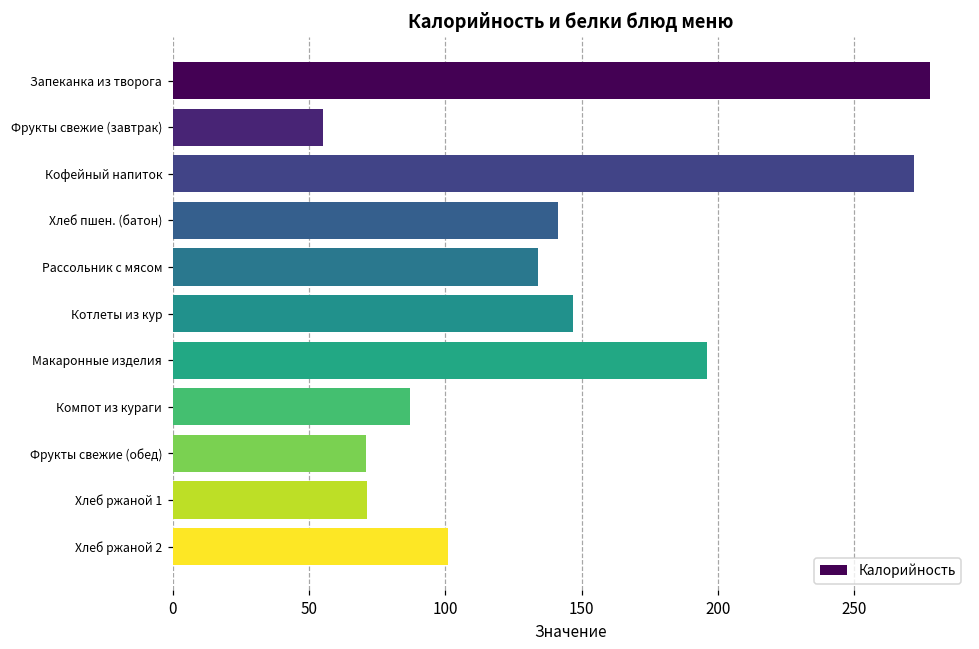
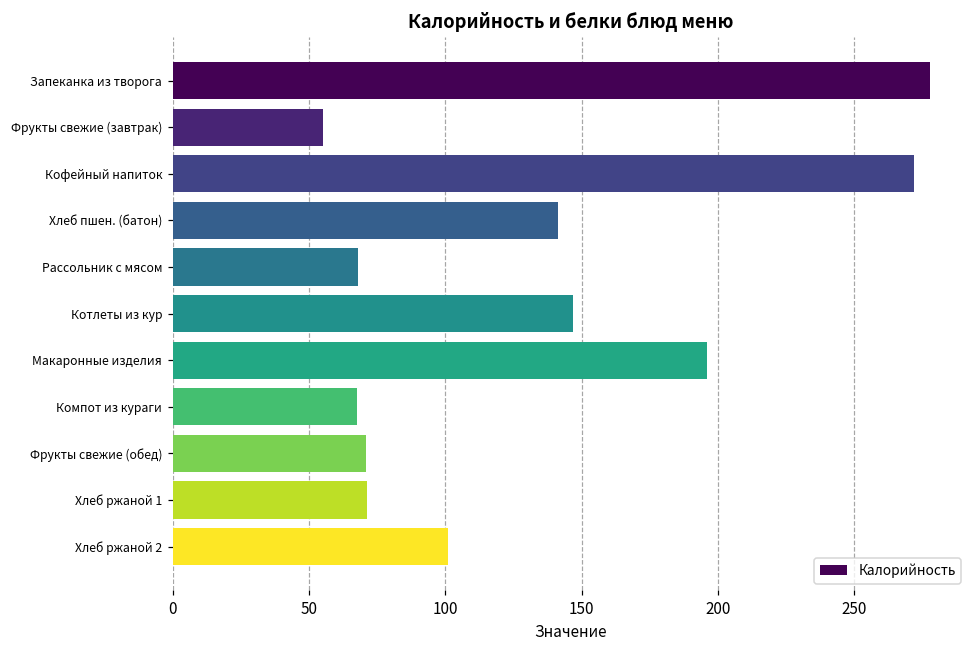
Рассольник с мясом: 134 -> 68
Компот из кураги: 87 -> 68
